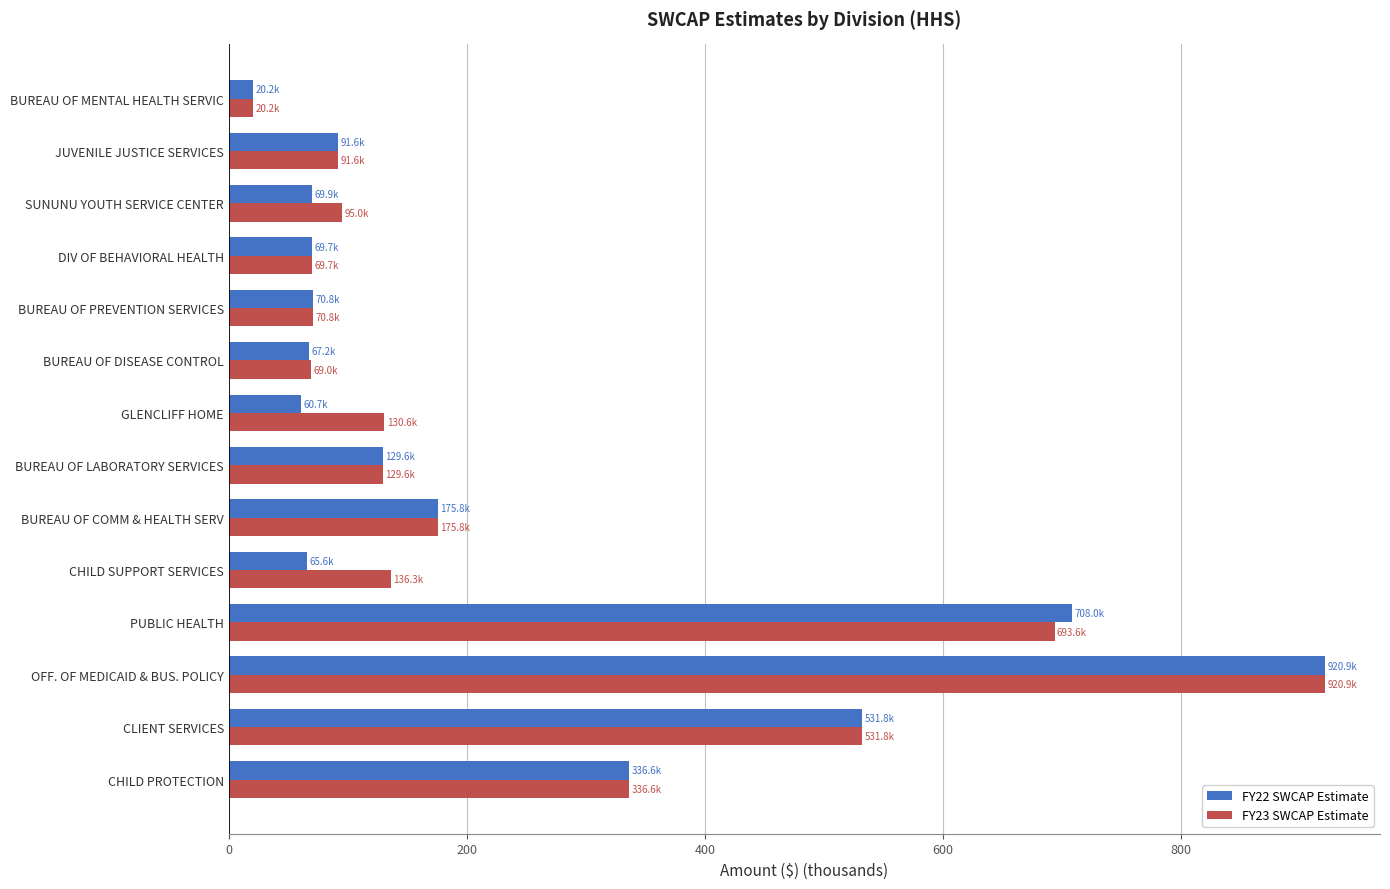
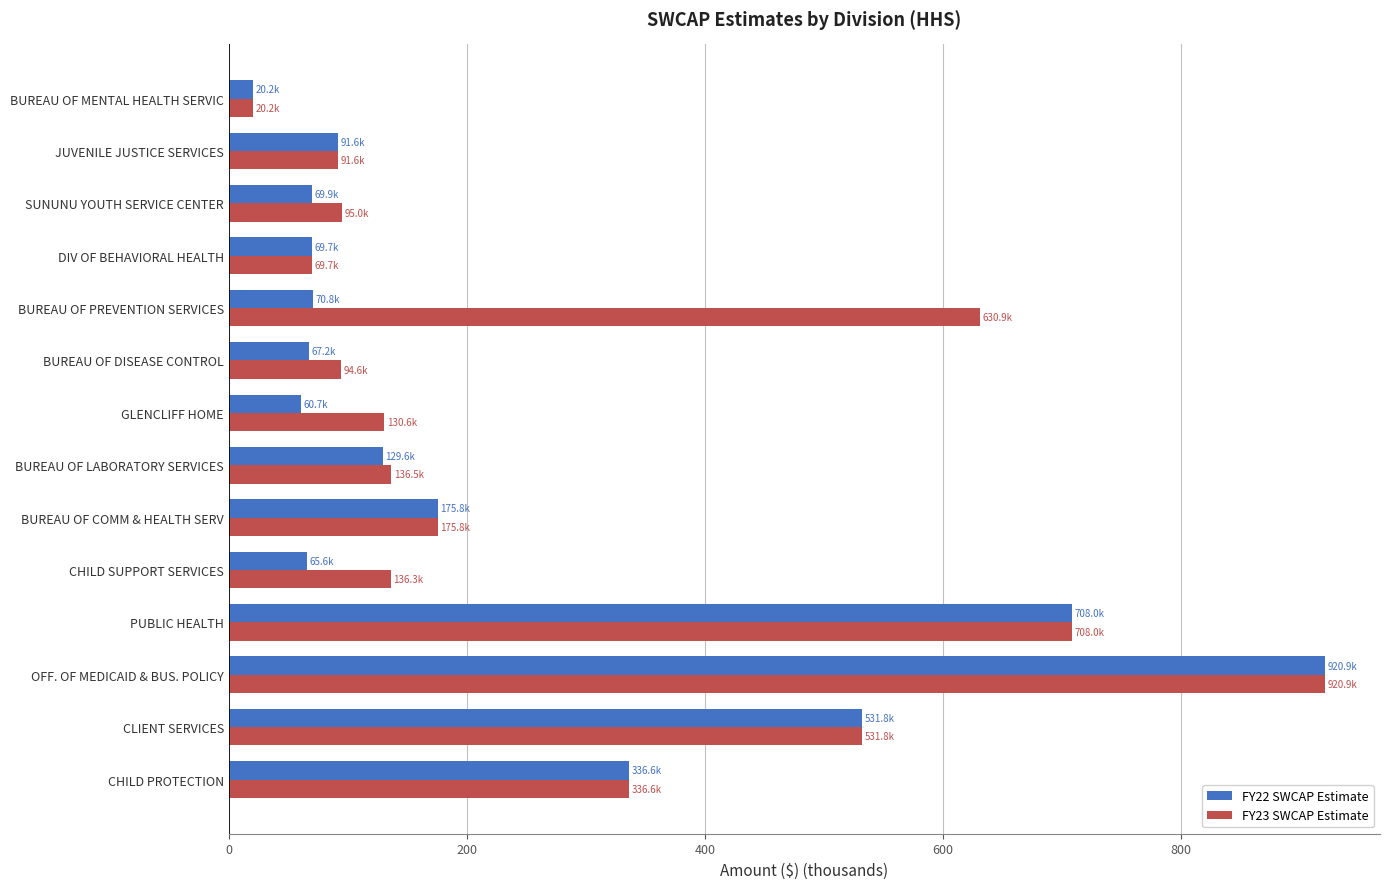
FY23 SWCAP Estimate, BUREAU OF PREVENTION SERVICES: 70.8k -> 630.9k
FY23 SWCAP Estimate, BUREAU OF DISEASE CONTROL: 69.0k -> 94.6k
FY23 SWCAP Estimate, BUREAU OF LABORATORY SERVICES: 129.6k -> 136.5k
FY23 SWCAP Estimate, PUBLIC HEALTH: 693.6k -> 708.0k
